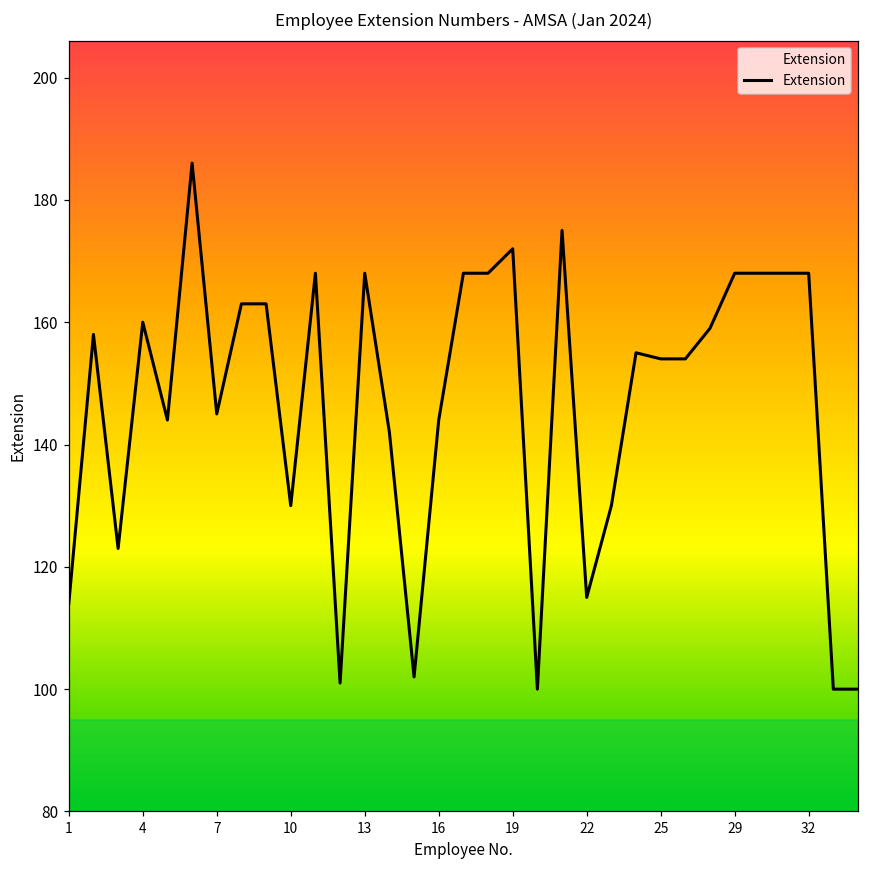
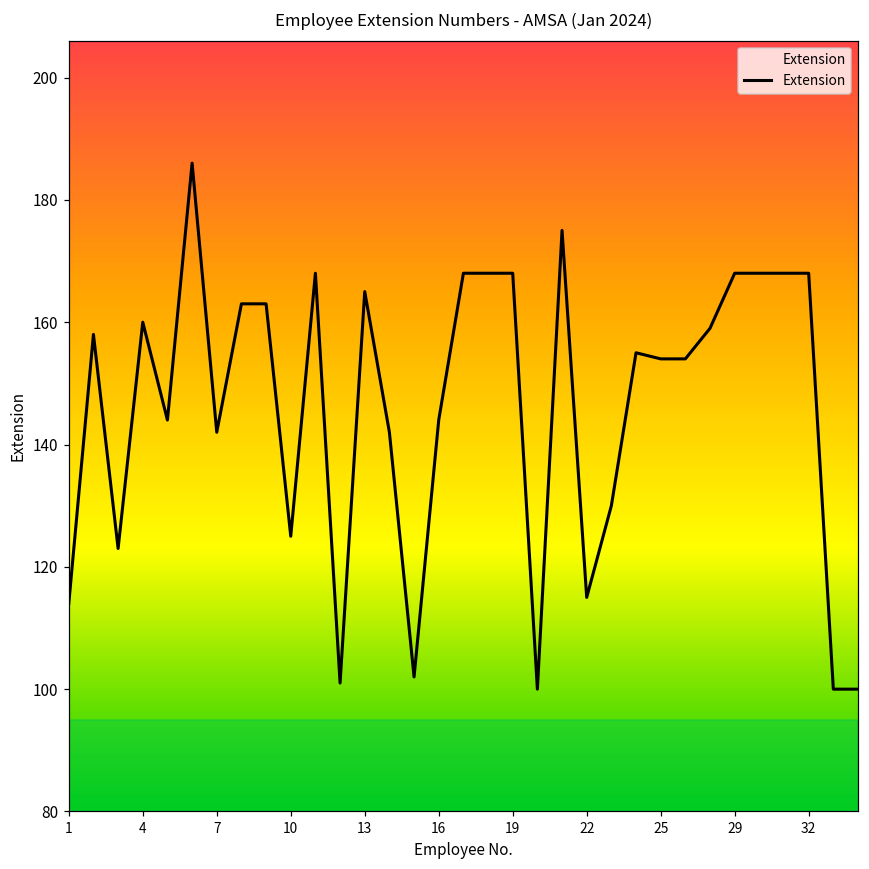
7: 145 -> 142
10: 130 -> 125
13: 168 -> 165
19: 172 -> 168
